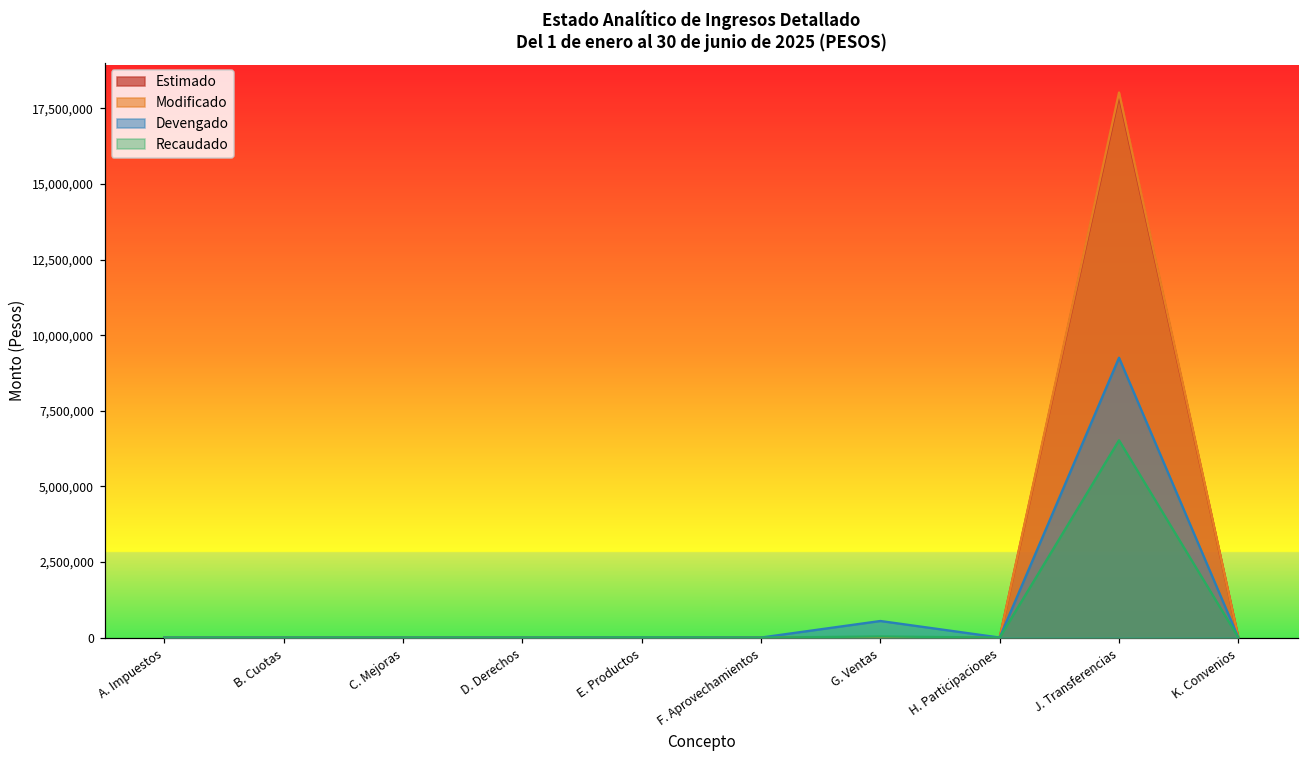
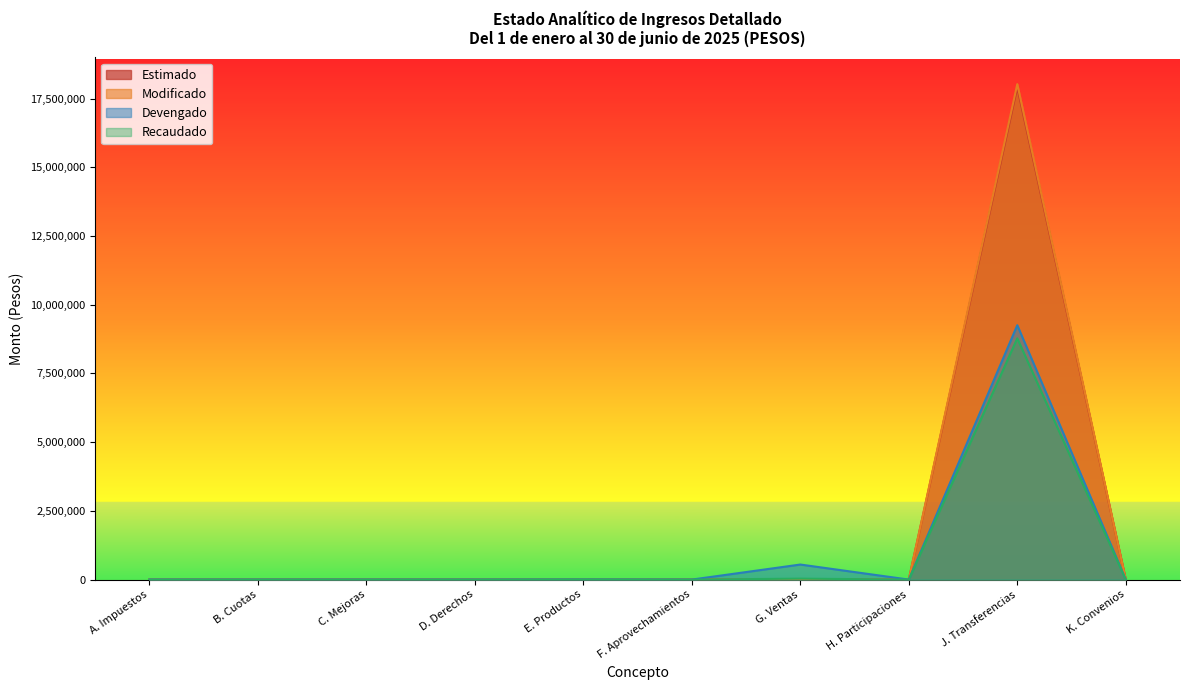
Recaudado, J. Transferencias: 6,500,000 -> 8,800,000
